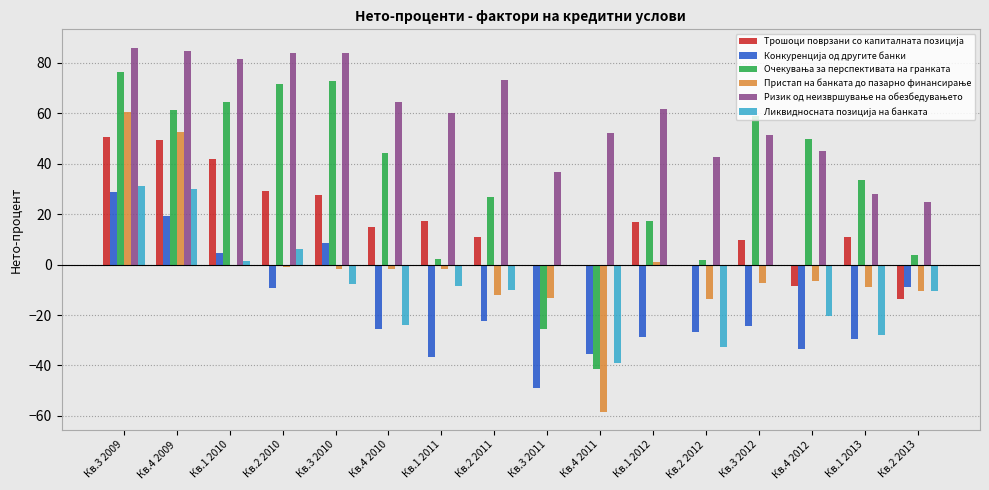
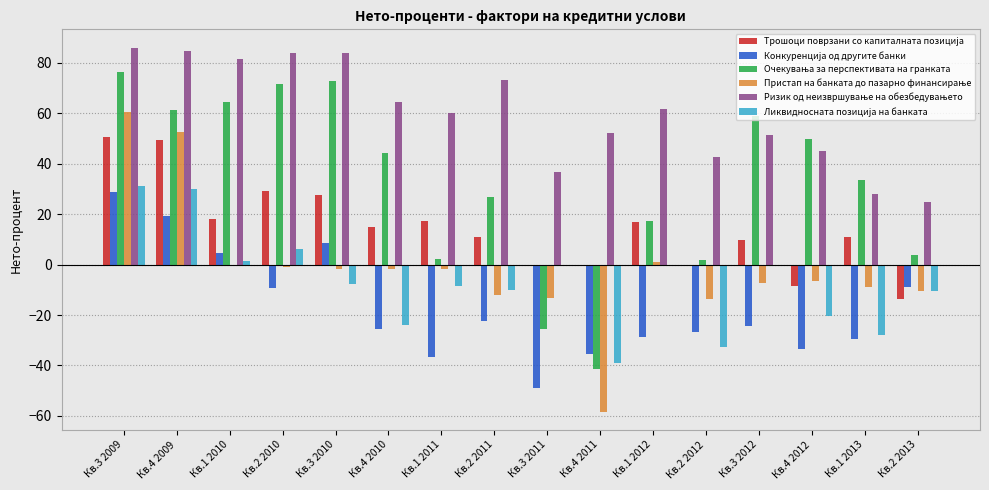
Трошоци поврзани со капиталната позиција, Кв.1 2010: 42 -> 18
